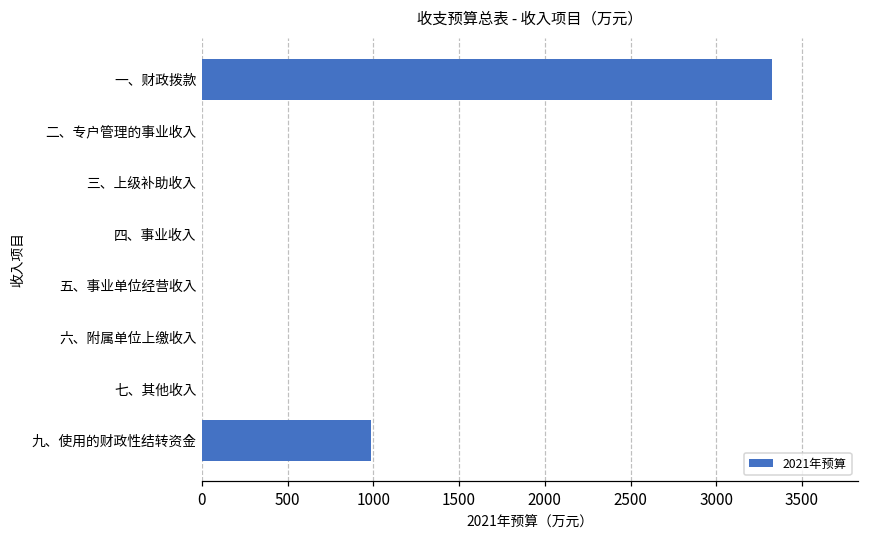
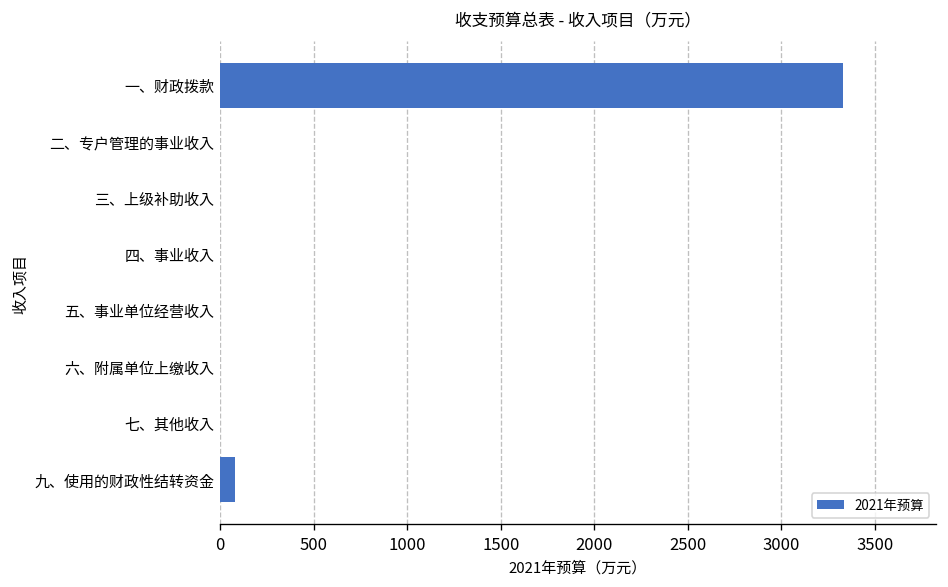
九、使用的财政性结转资金: 990 -> 80
